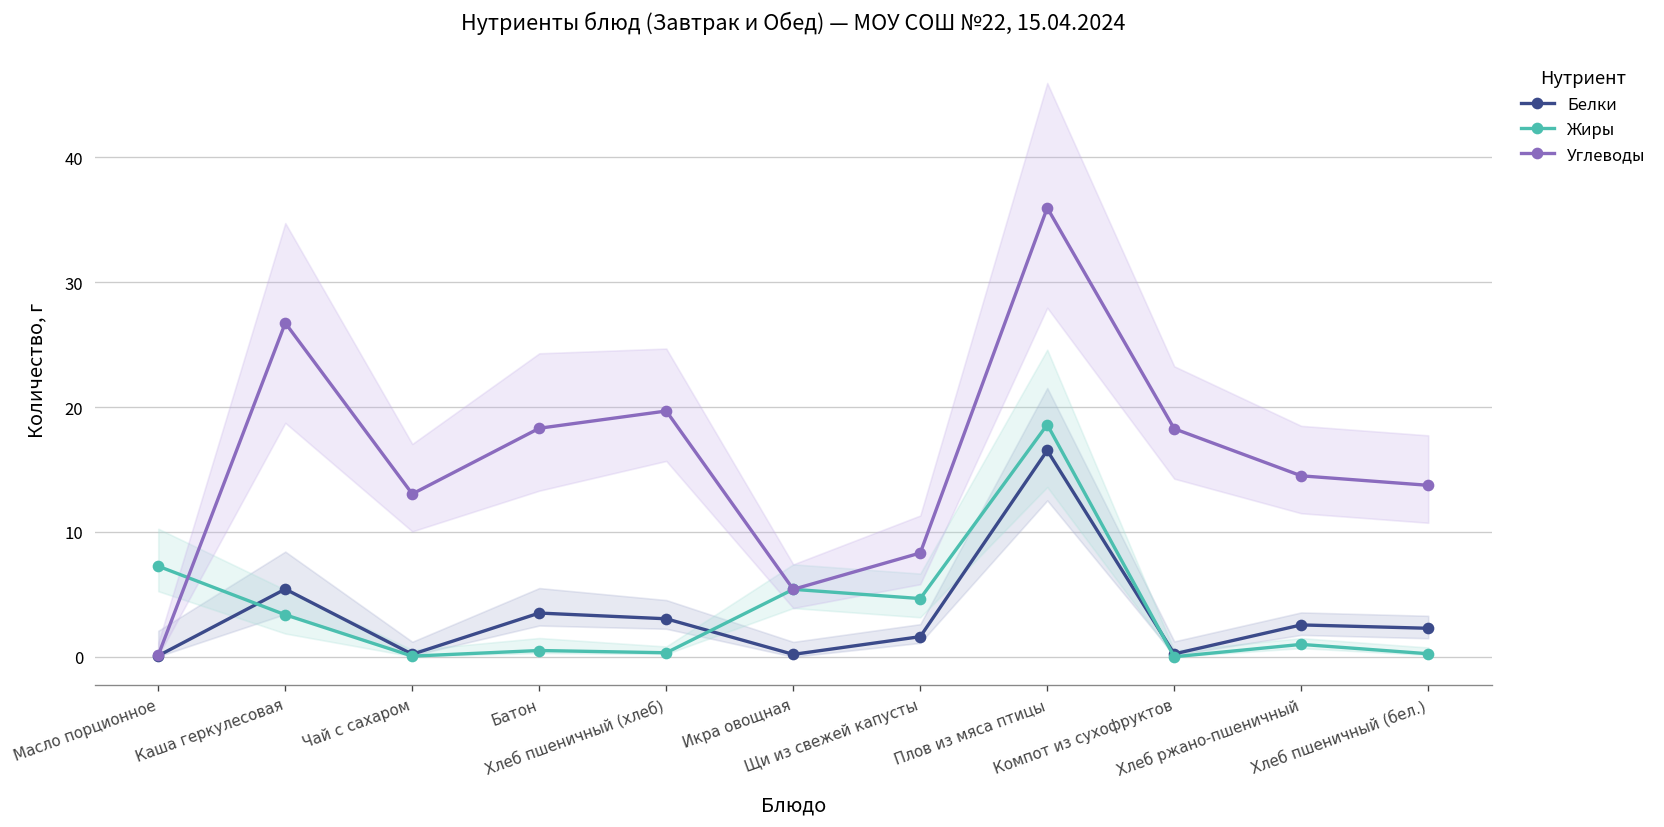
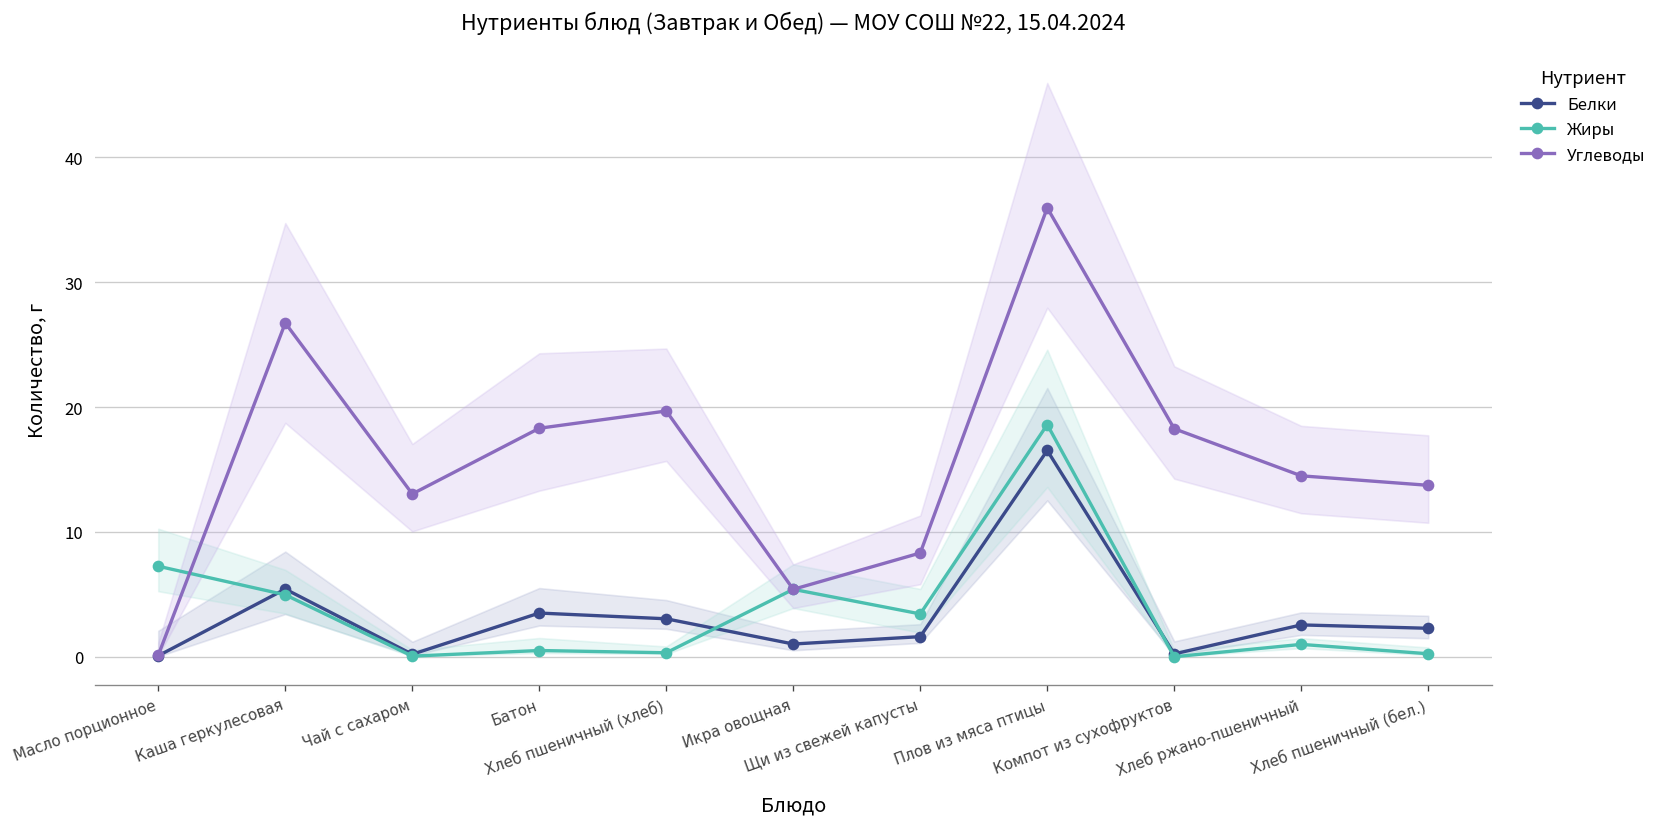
Жиры, Каша геркулесовая: 3.4 -> 5.0
Белки, Икра овощная: 0.2 -> 1.0
Жиры, Щи из свежей капусты: 4.7 -> 3.4
